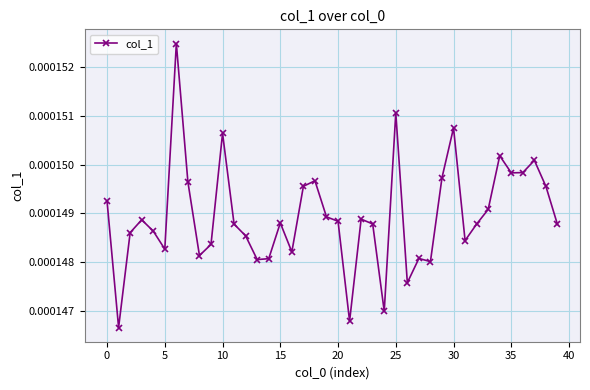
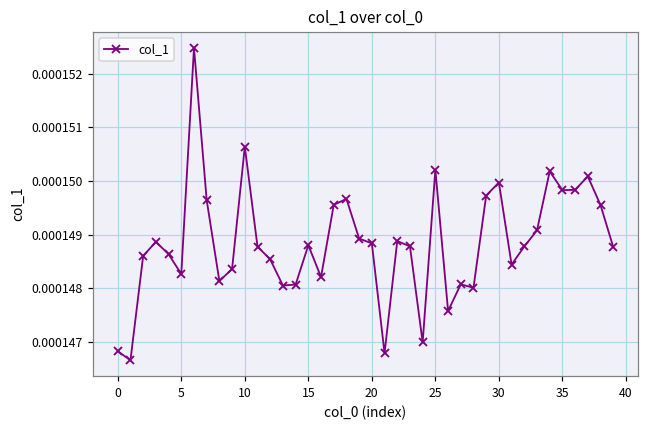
0: 0.0001492 -> 0.0001468
25: 0.0001511 -> 0.0001502
30: 0.0001508 -> 0.0001500
